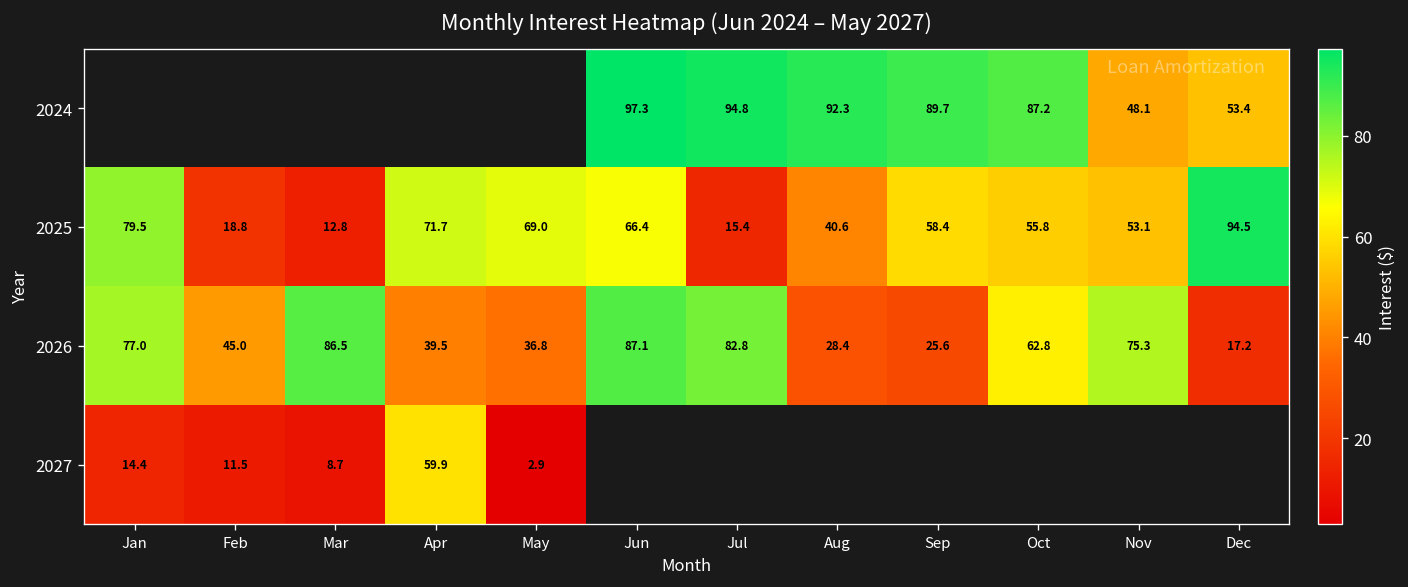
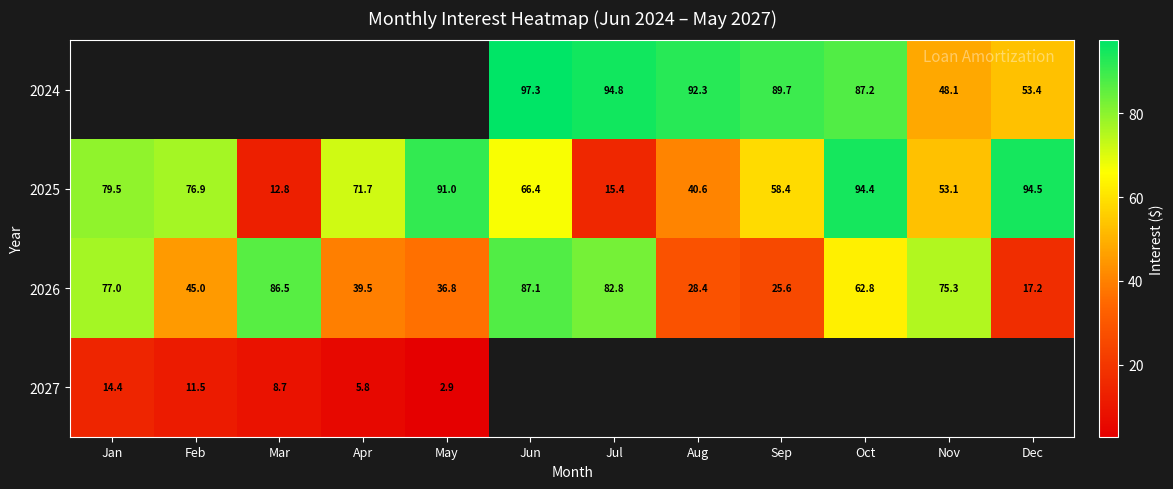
2025, Feb: 18.8 -> 76.9
2025, May: 69.0 -> 91.0
2025, Oct: 55.8 -> 94.4
2027, Apr: 59.9 -> 5.8
